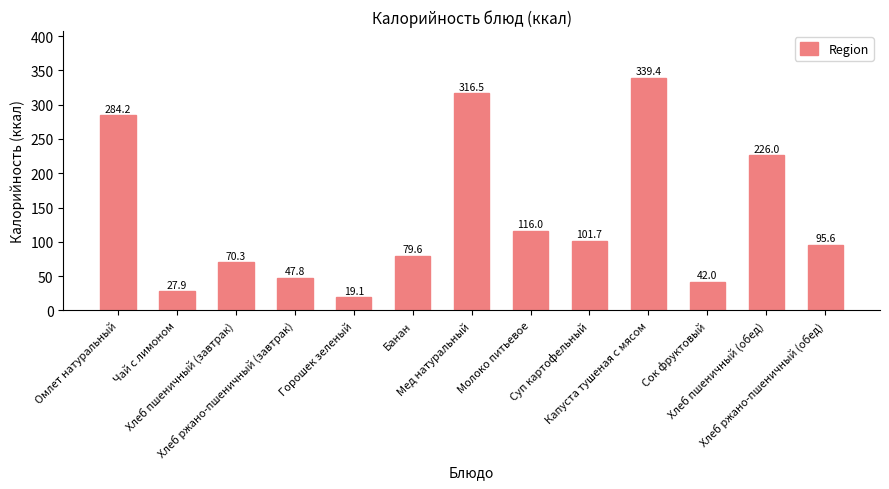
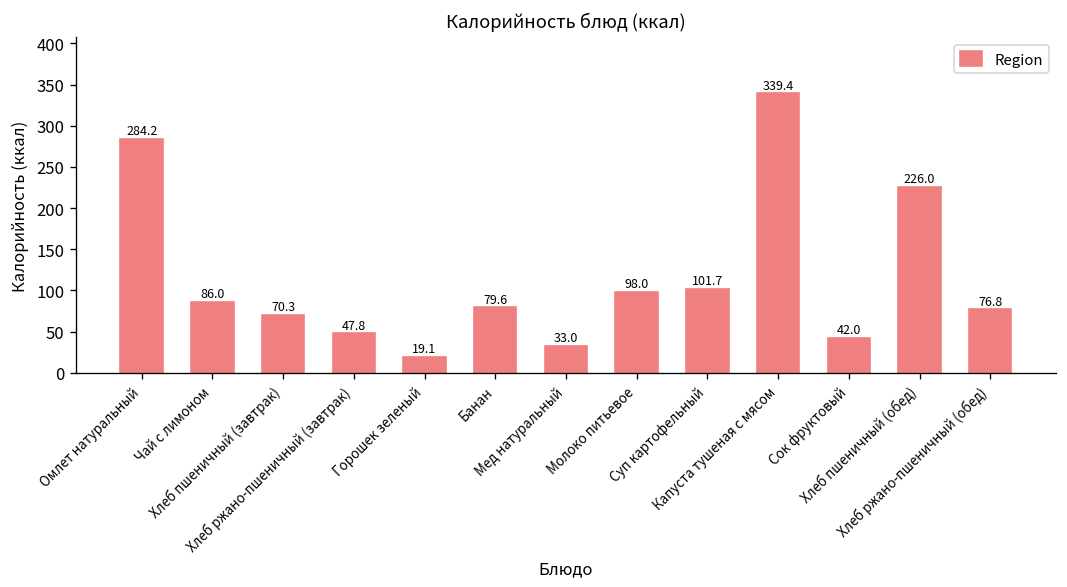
Чай с лимоном: 27.9 -> 86.0
Мед натуральный: 316.5 -> 33.0
Молоко питьевое: 116.0 -> 98.0
Хлеб ржано-пшеничный (обед): 95.6 -> 76.8
